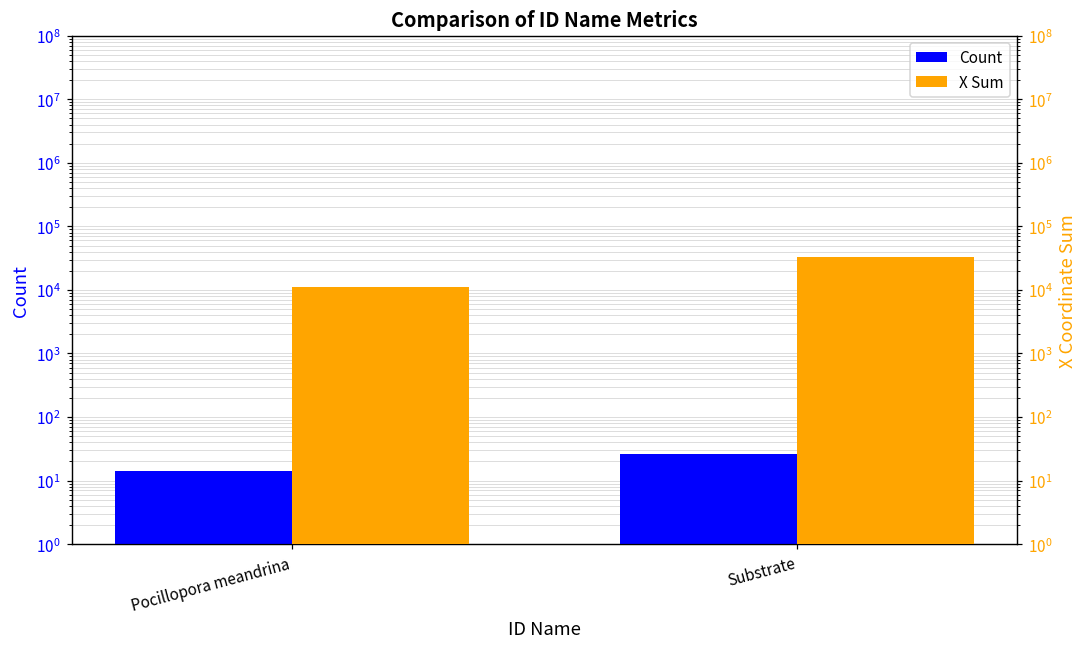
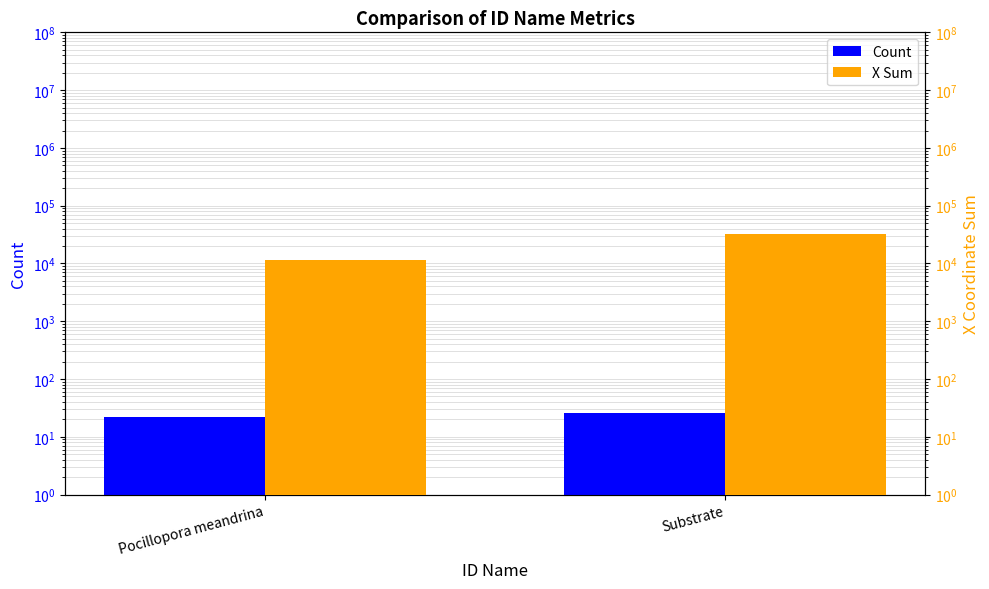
Count, Pocillopora meandrina: 14 -> 22
